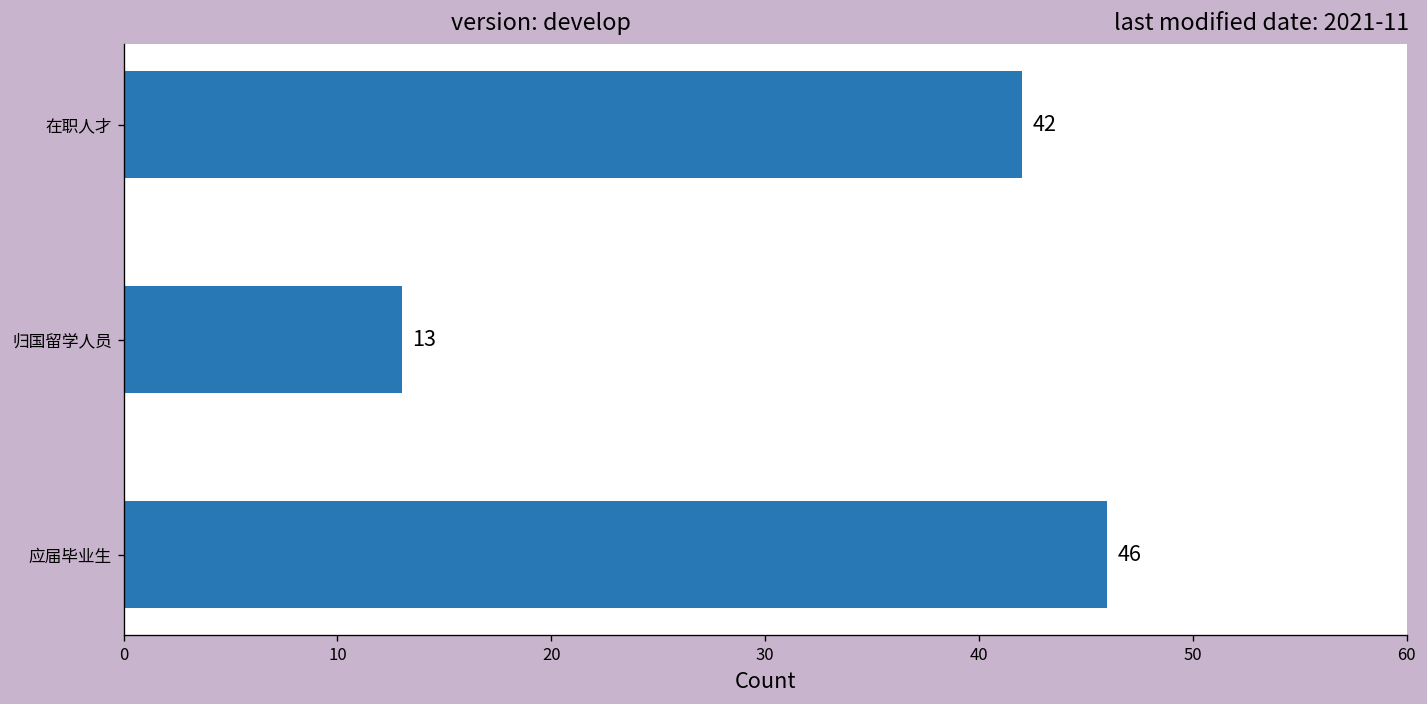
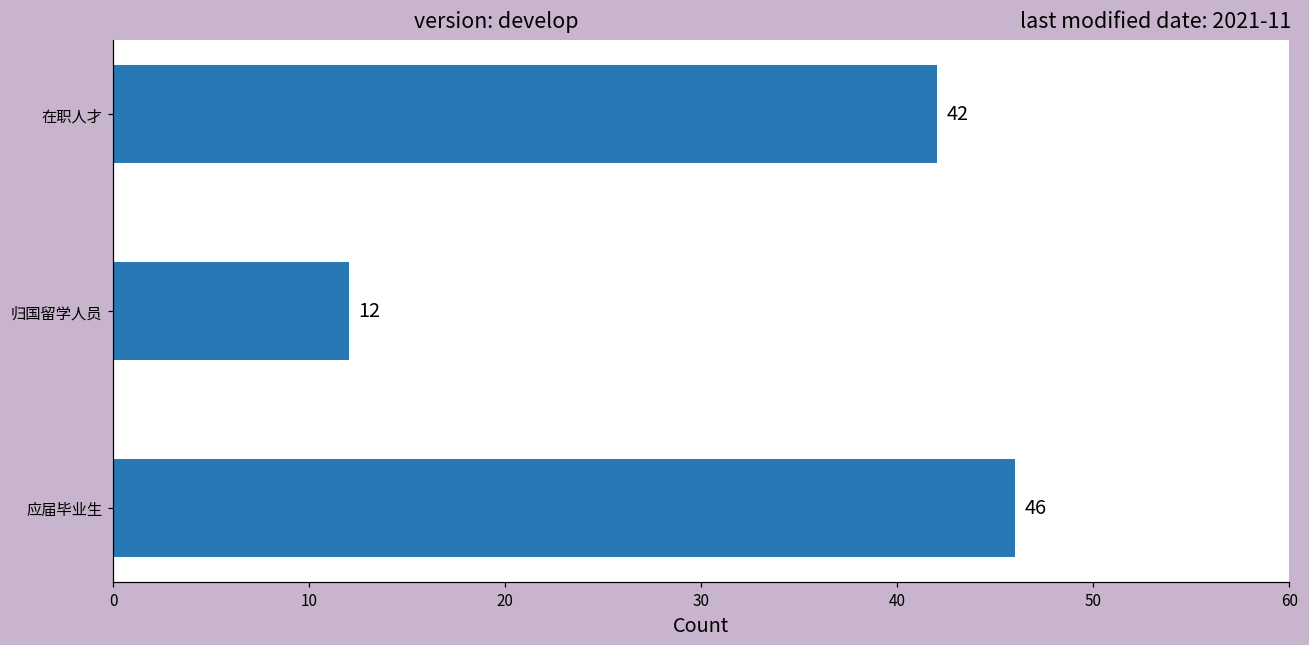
归国留学人员: 13 -> 12
